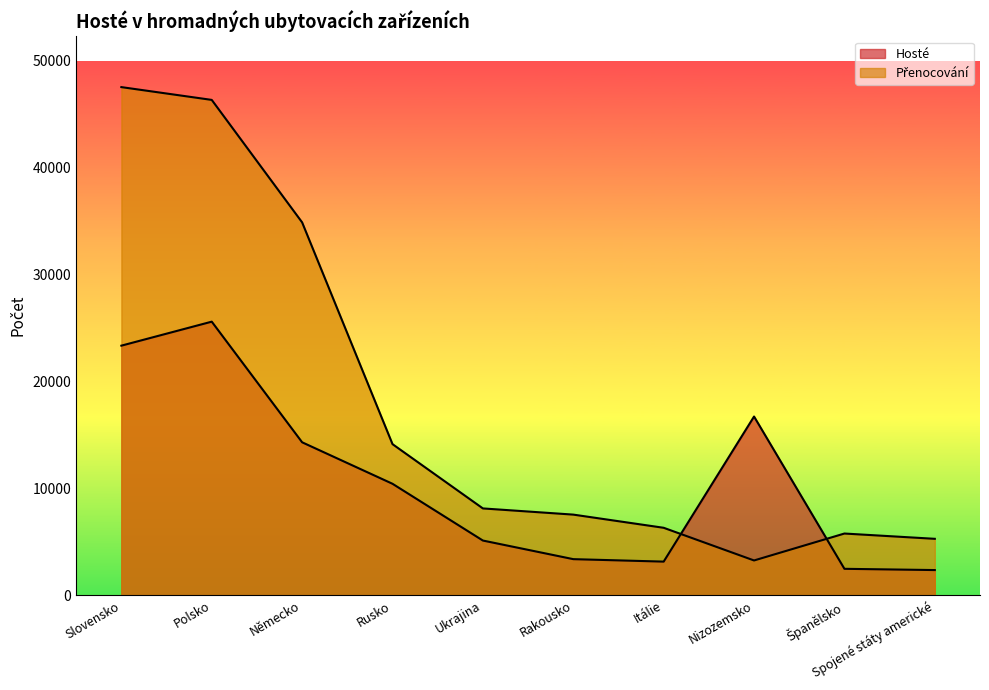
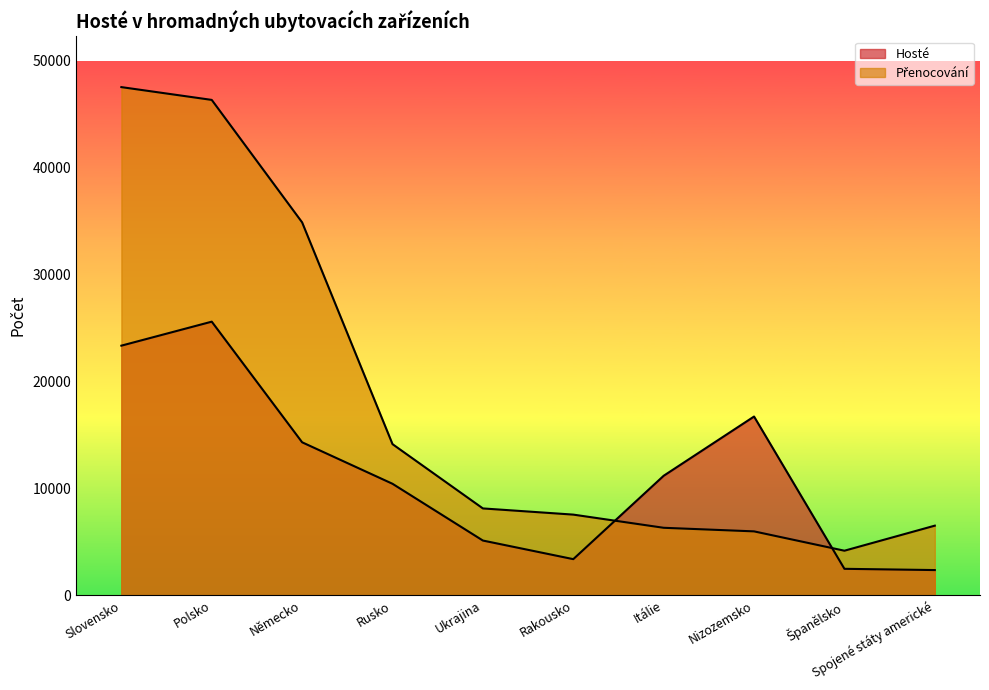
Hosté, Itálie: 3100 -> 11200
Přenocování, Nizozemsko: 3200 -> 6000
Přenocování, Španělsko: 5800 -> 4200
Přenocování, Spojené státy americké: 5300 -> 6500
